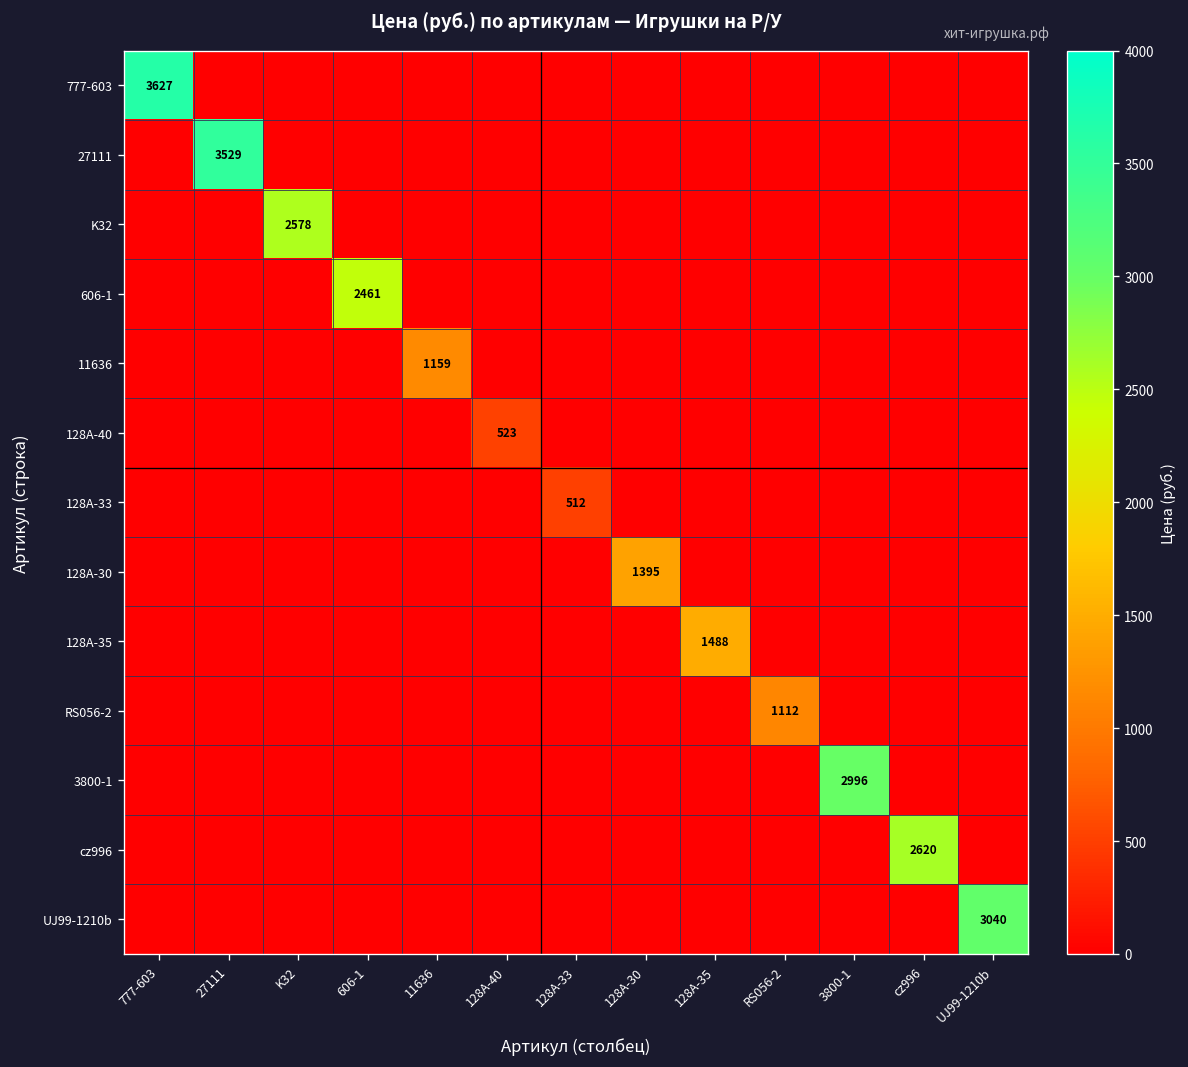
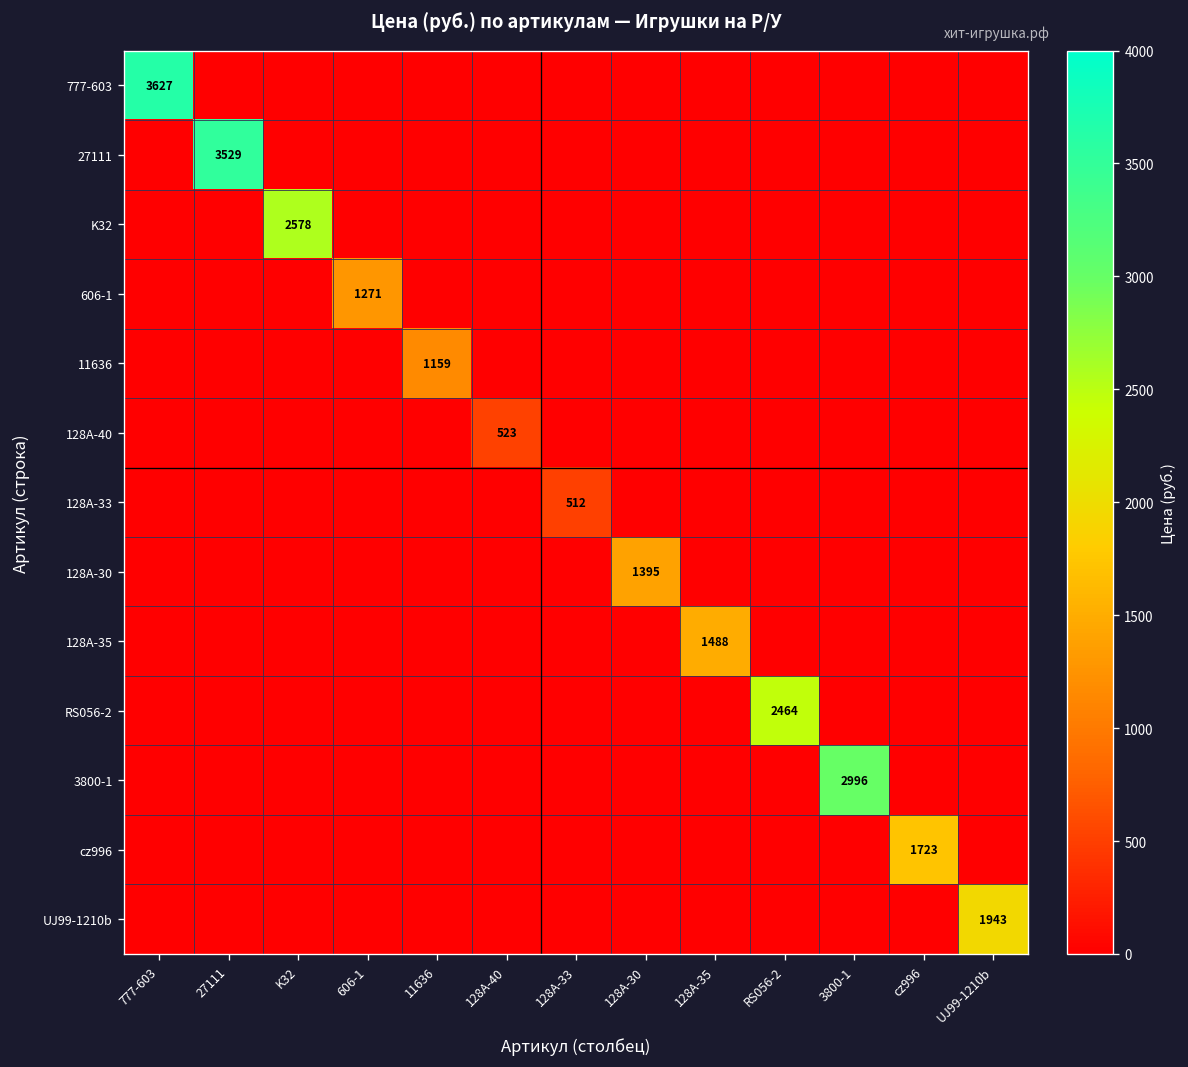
606-1, 606-1: 2461 -> 1271
RS056-2, RS056-2: 1112 -> 2464
cz996, cz996: 2620 -> 1723
UJ99-1210b, UJ99-1210b: 3040 -> 1943
